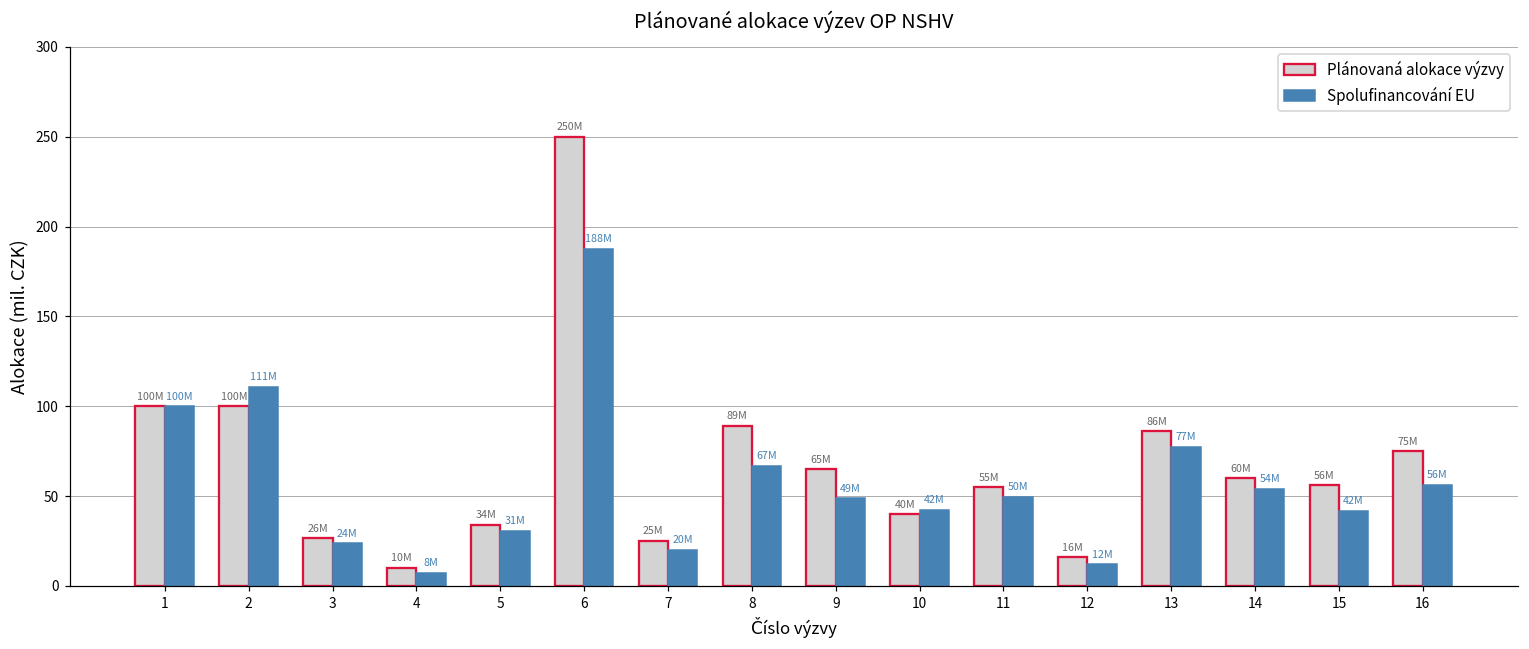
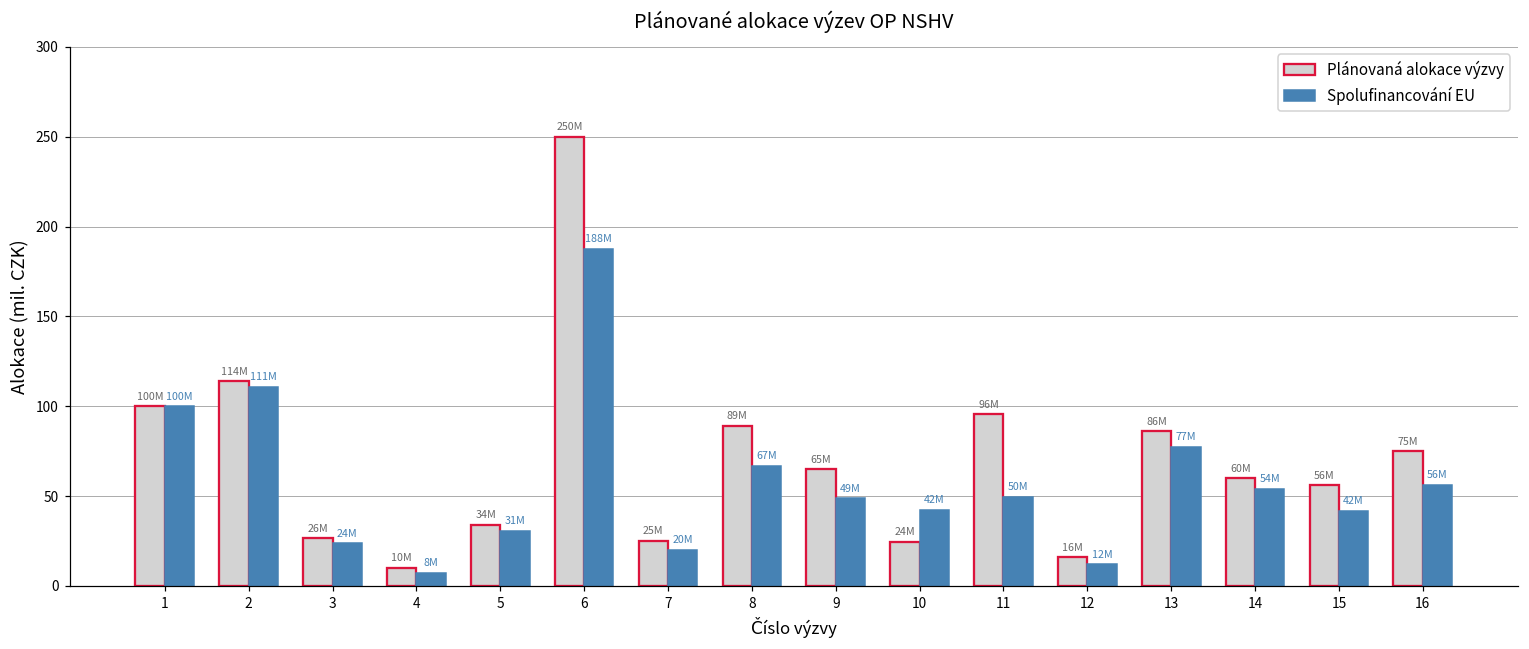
Plánovaná alokace výzvy, 2: 100M -> 114M
Plánovaná alokace výzvy, 10: 40M -> 24M
Plánovaná alokace výzvy, 11: 55M -> 96M
